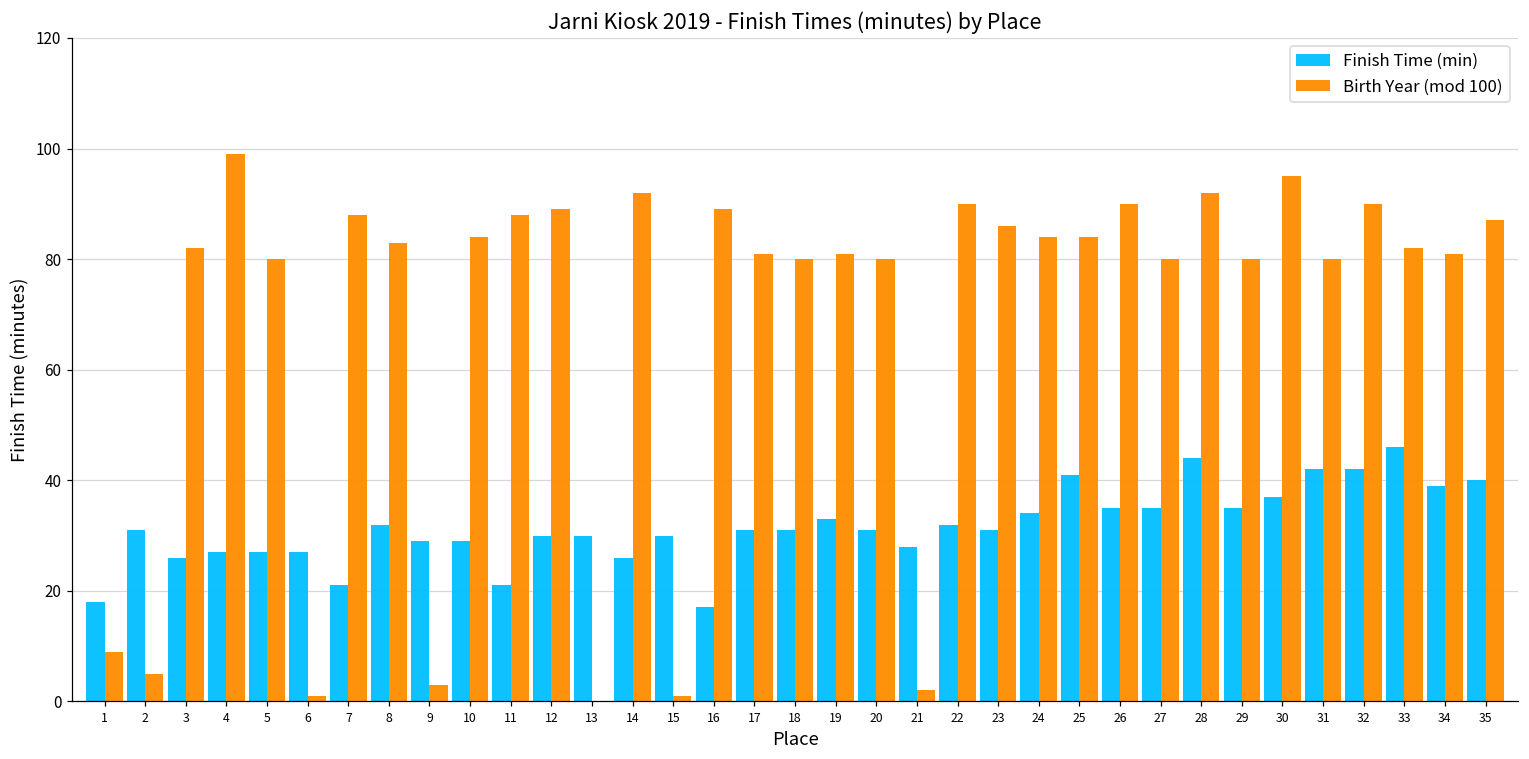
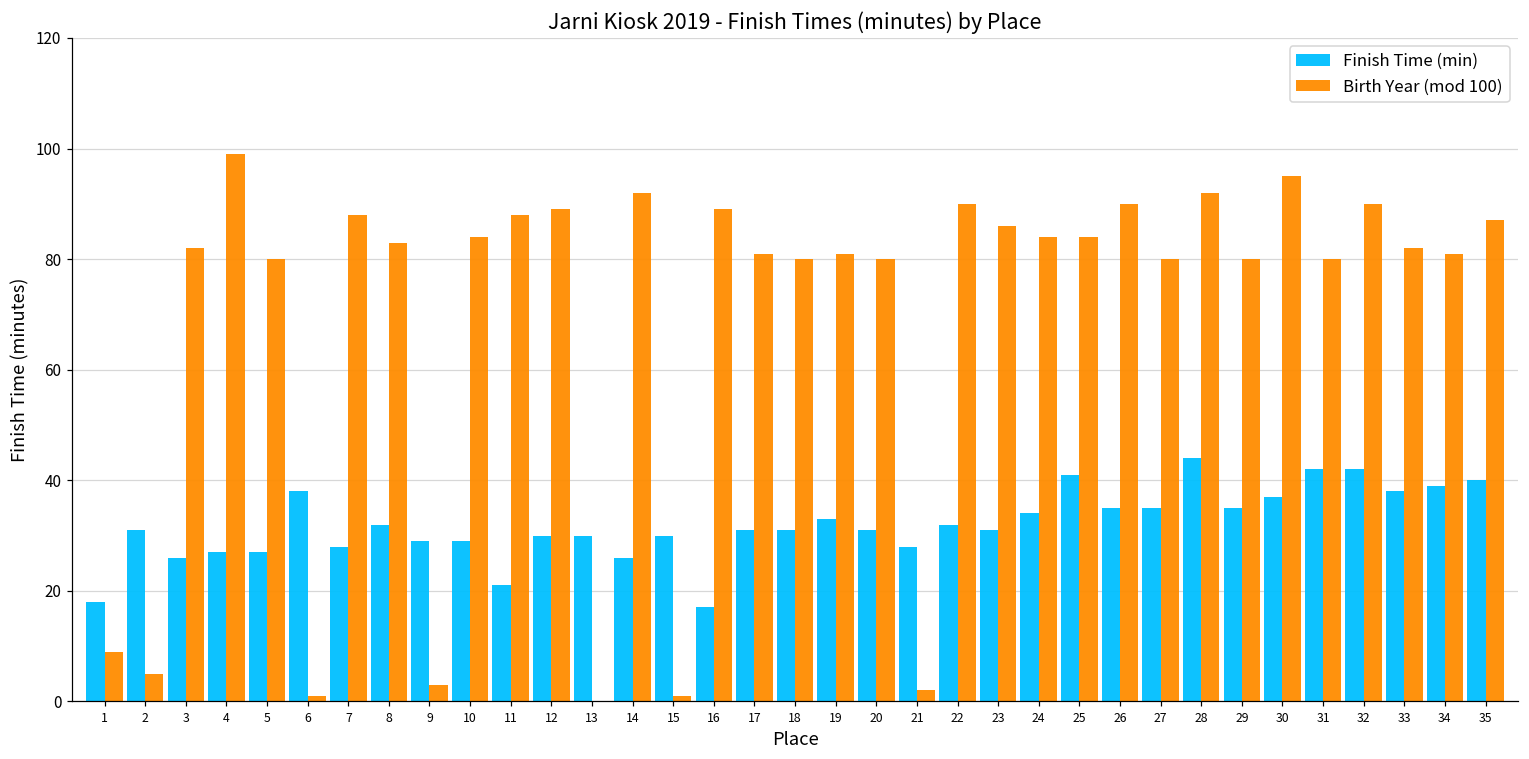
Finish Time (min), 6: 27 -> 38
Finish Time (min), 7: 21 -> 28
Finish Time (min), 33: 46 -> 38
